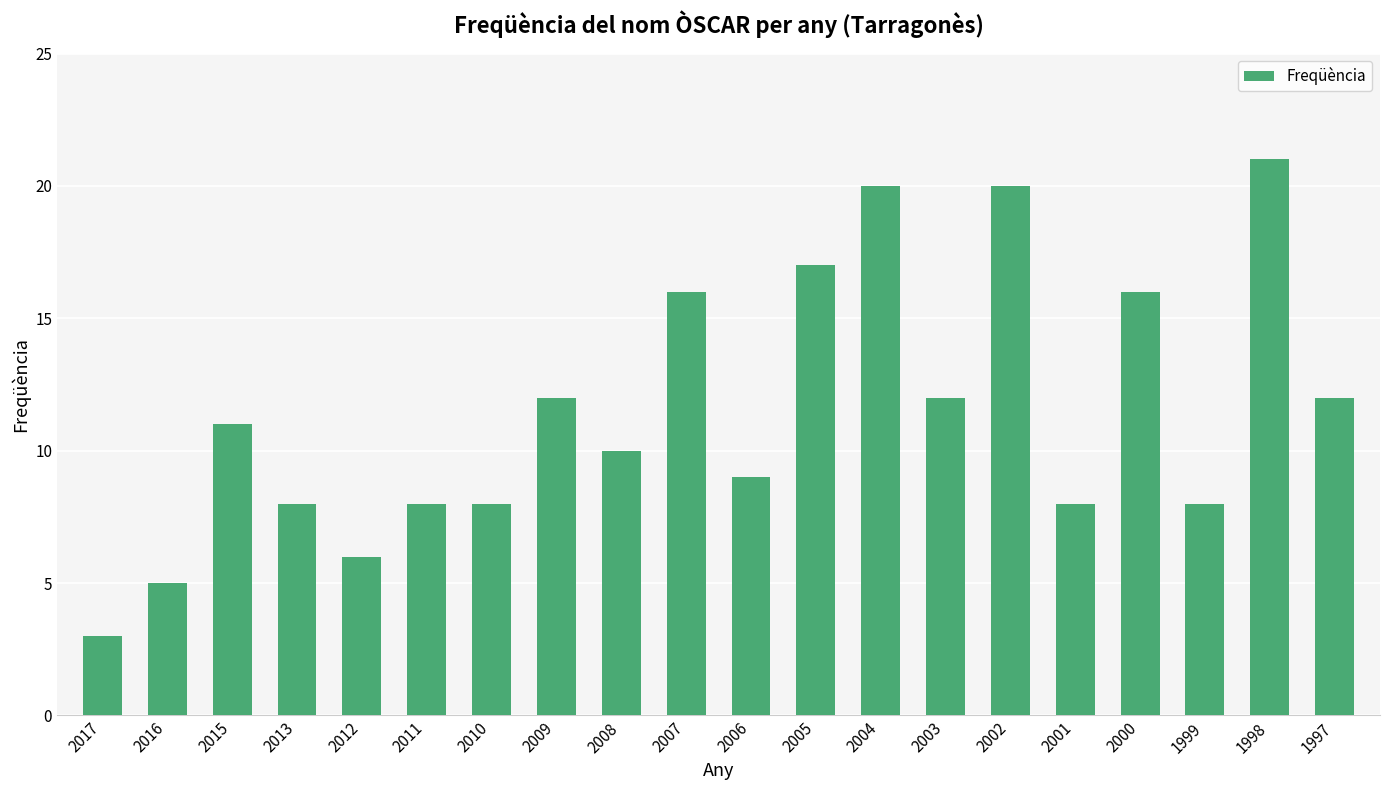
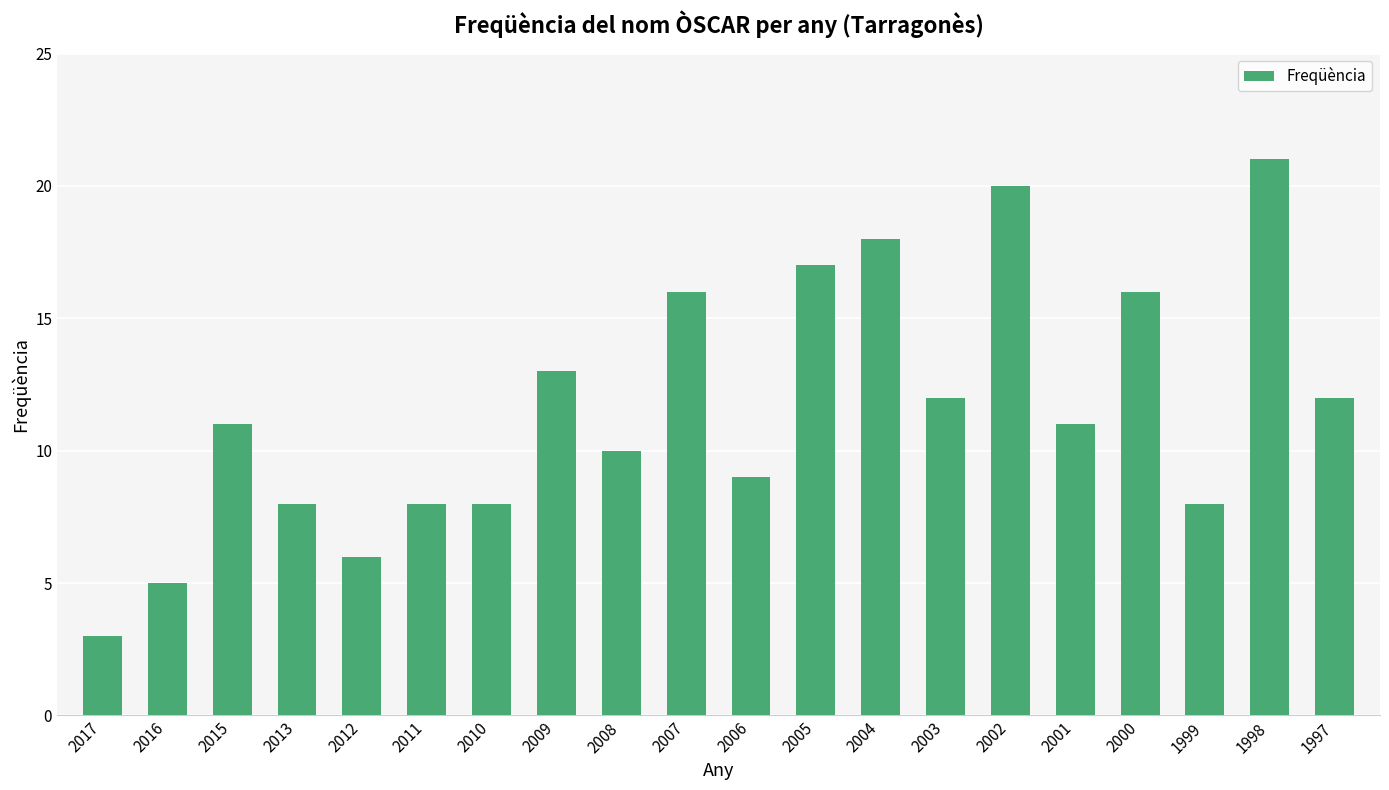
2009: 12 -> 13
2004: 20 -> 18
2001: 8 -> 11
